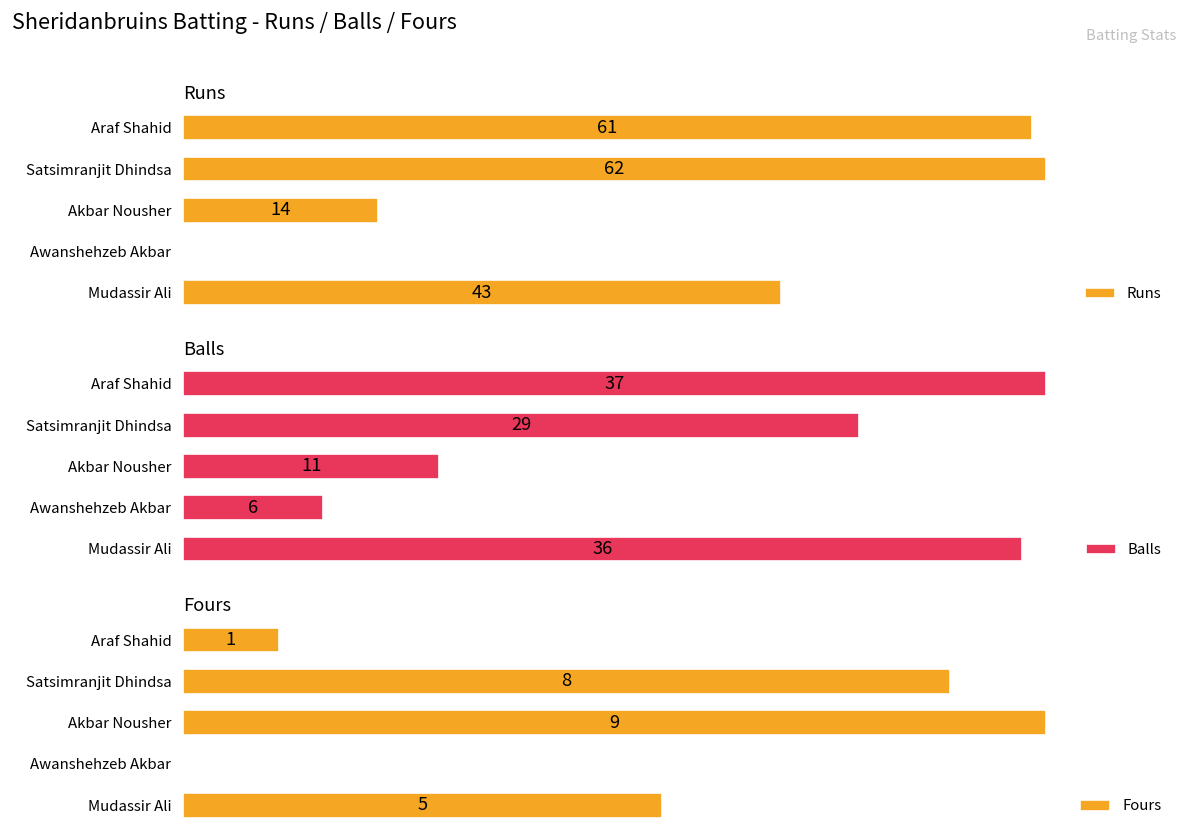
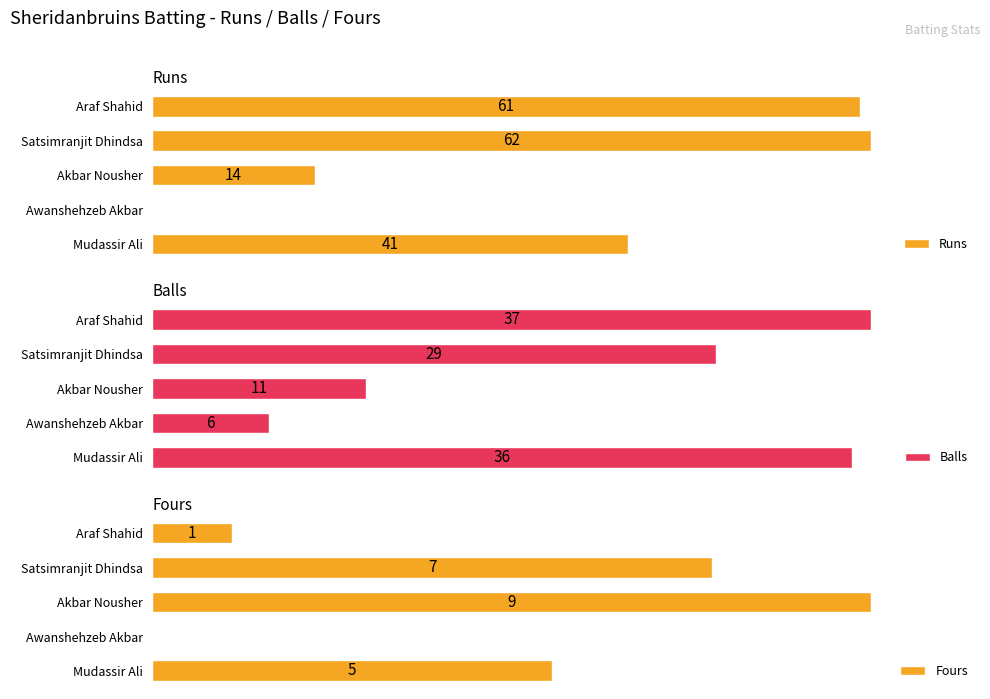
Runs, Mudassir Ali: 43 -> 41
Fours, Satsimranjit Dhindsa: 8 -> 7
